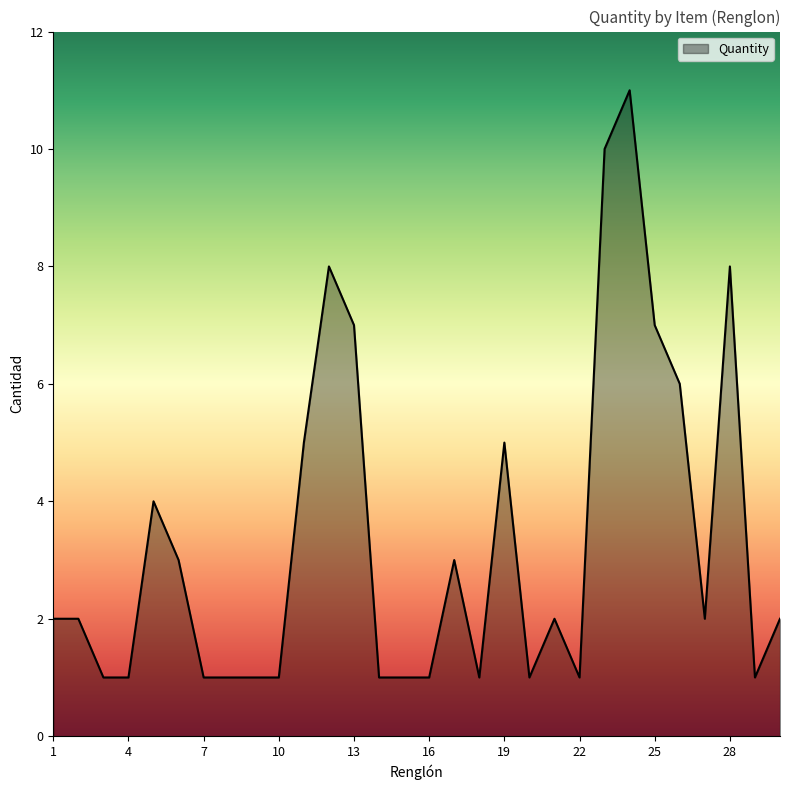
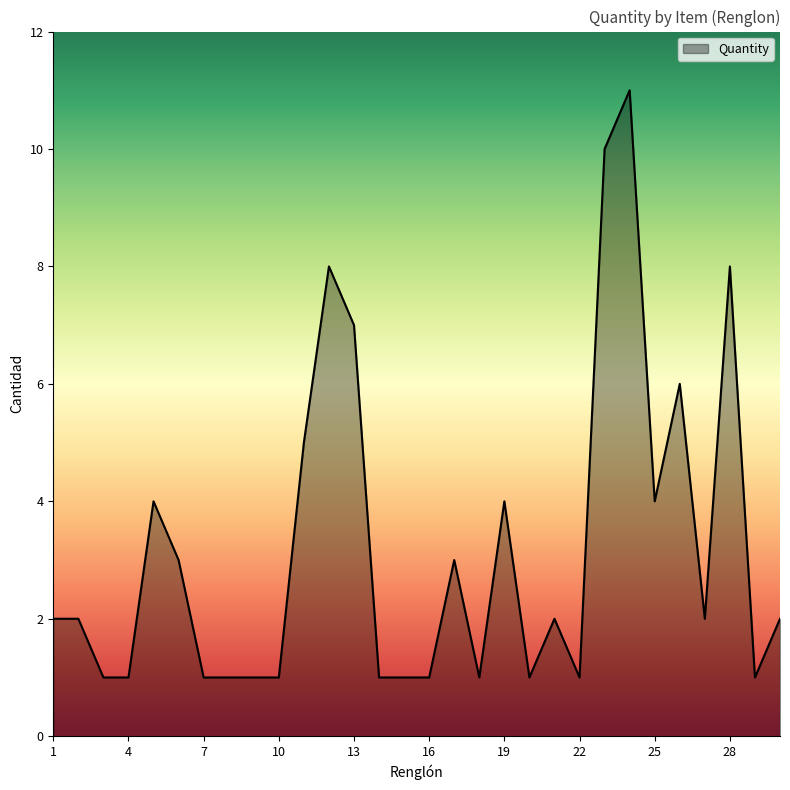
19: 5 -> 4
25: 7 -> 4
